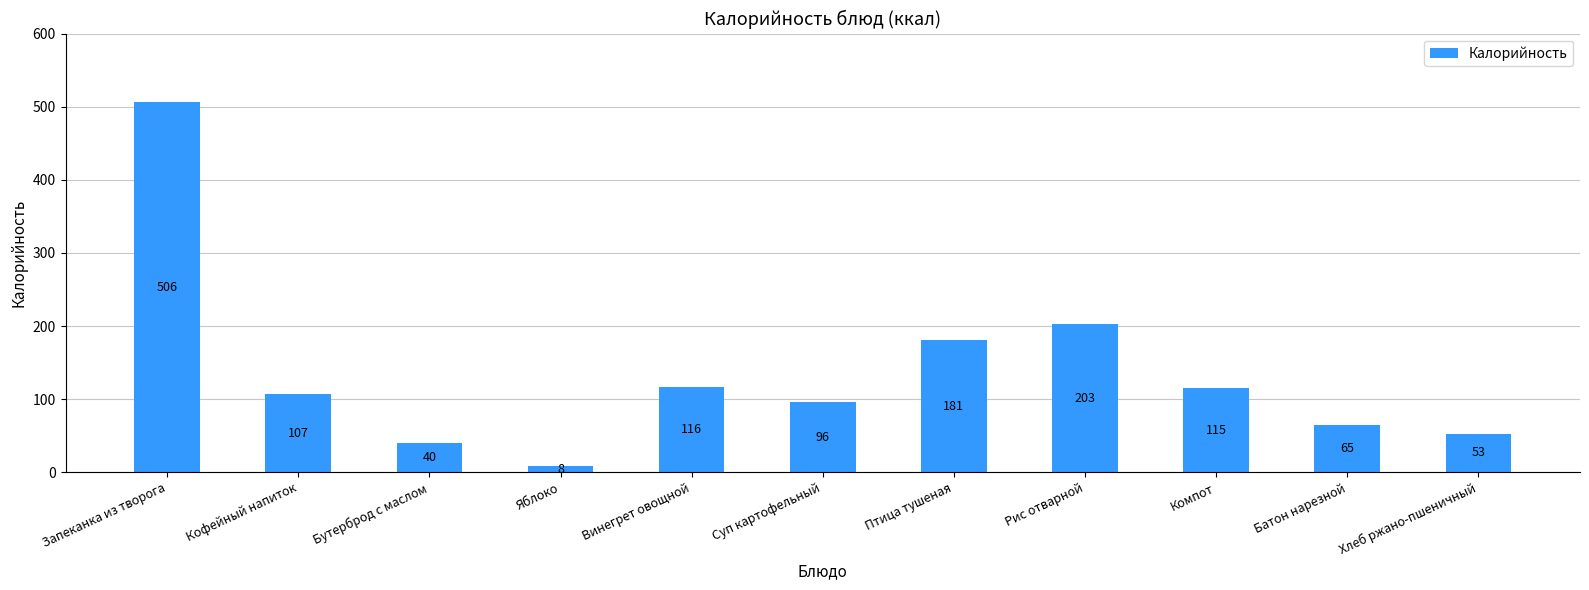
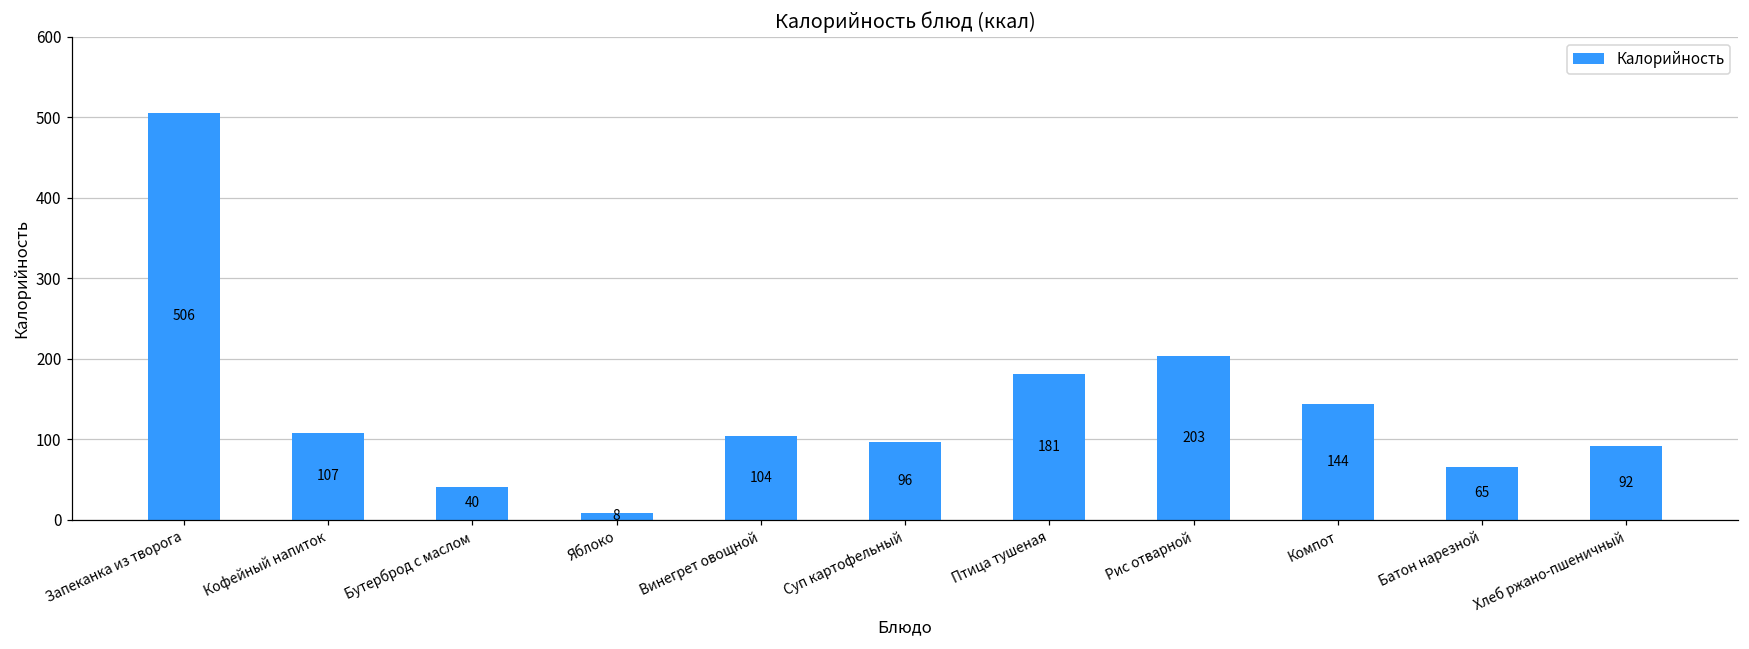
Винегрет овощной: 116 -> 104
Компот: 115 -> 144
Хлеб ржано-пшеничный: 53 -> 92
